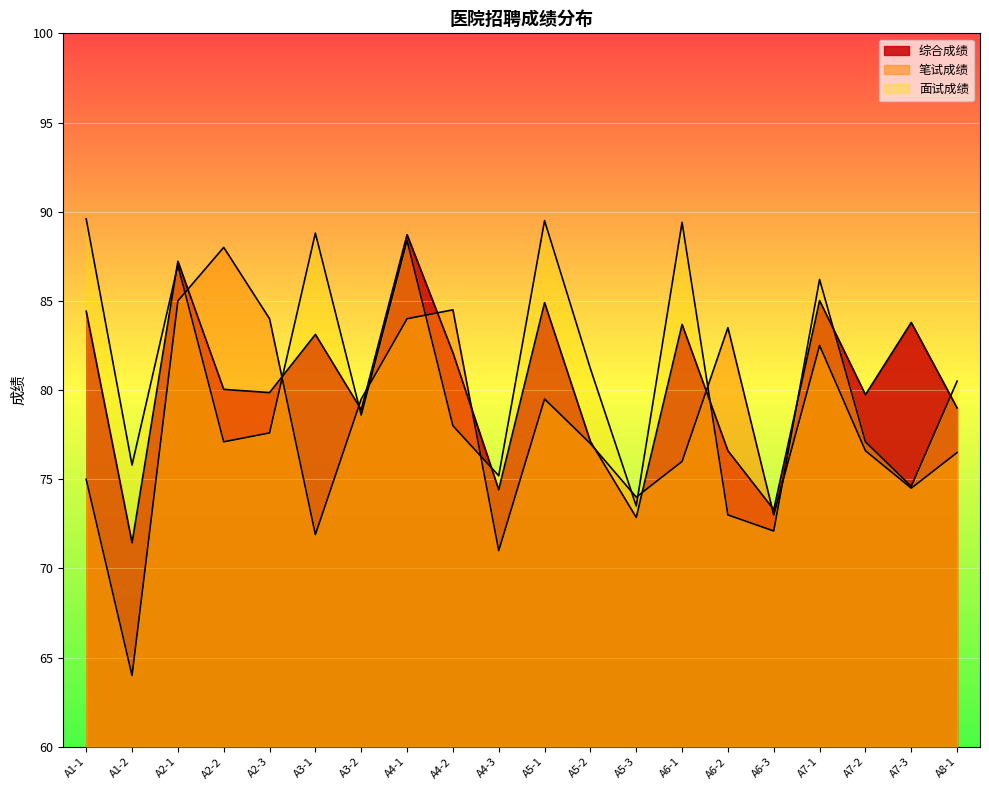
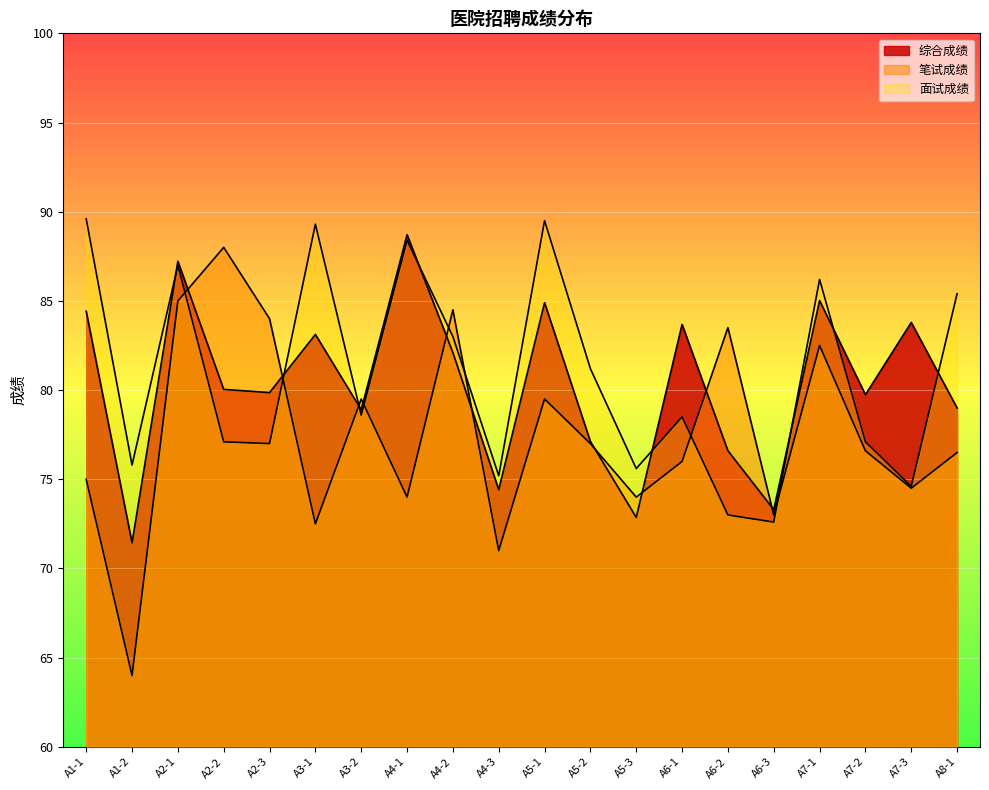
面试成绩, A2-3: 77.6 -> 77.0
笔试成绩, A3-1: 71.9 -> 72.5
面试成绩, A3-1: 88.8 -> 89.3
笔试成绩, A4-1: 84 -> 74
面试成绩, A4-2: 78 -> 83
面试成绩, A5-3: 73.5 -> 75.6
面试成绩, A6-1: 89.4 -> 78.5
面试成绩, A6-3: 72.1 -> 72.6
面试成绩, A8-1: 80.5 -> 85.4
